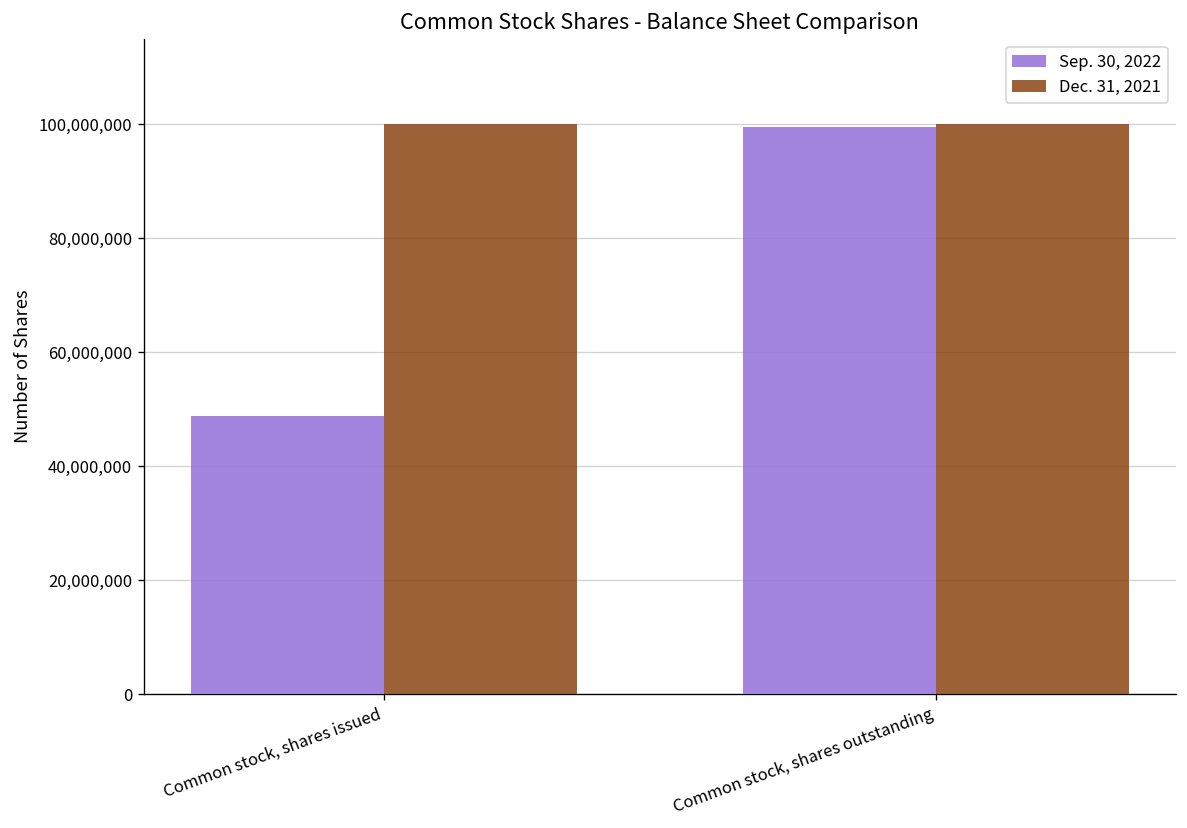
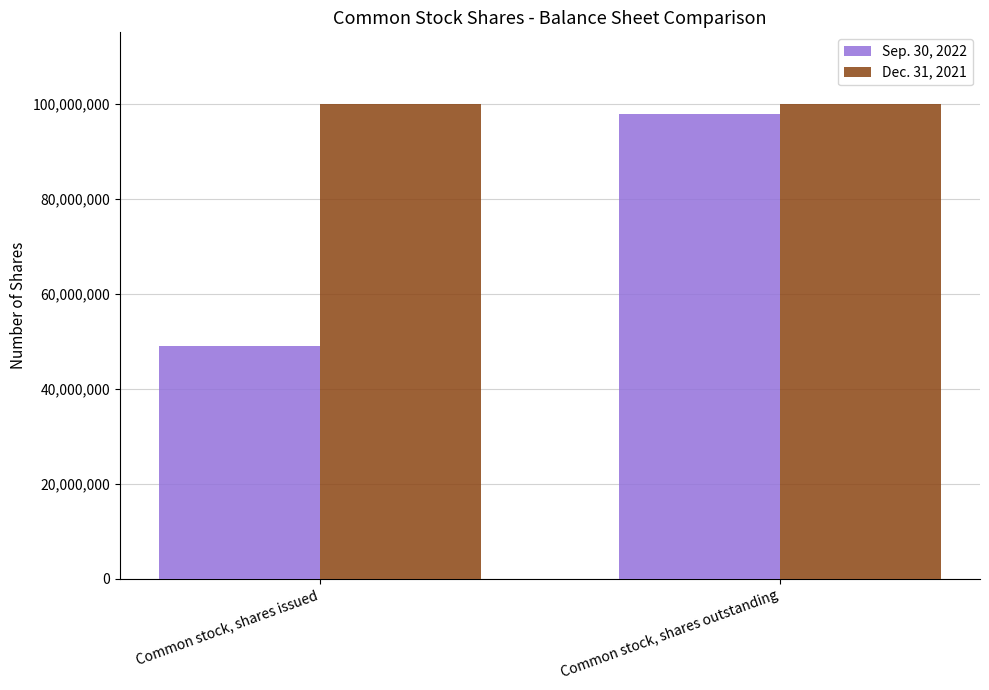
Sep. 30, 2022, Common stock, shares outstanding: 100,000,000 -> 98,000,000
